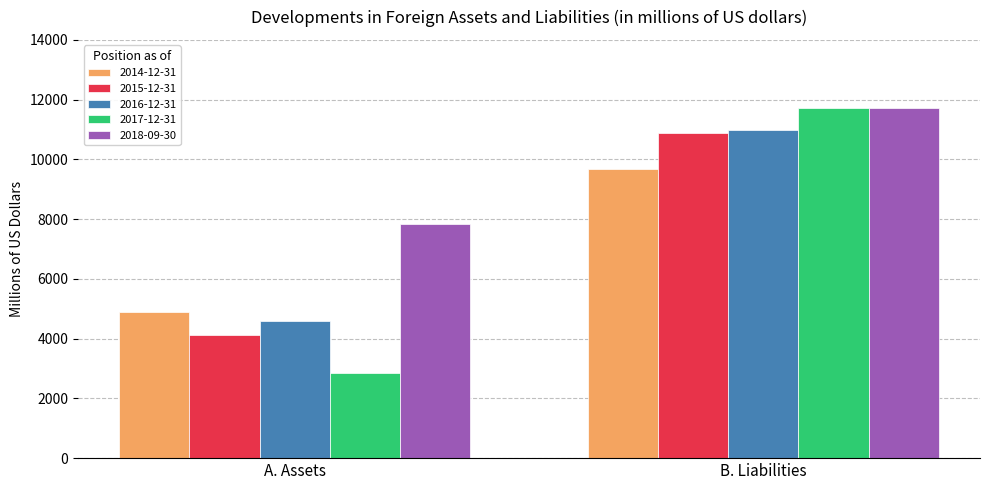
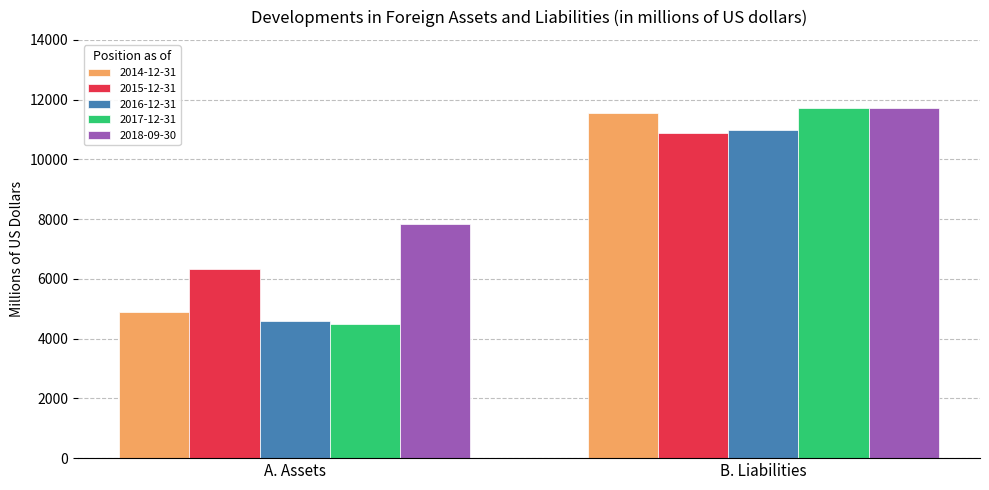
2015-12-31, A. Assets: 4100 -> 6300
2017-12-31, A. Assets: 2800 -> 4500
2014-12-31, B. Liabilities: 9700 -> 11600
